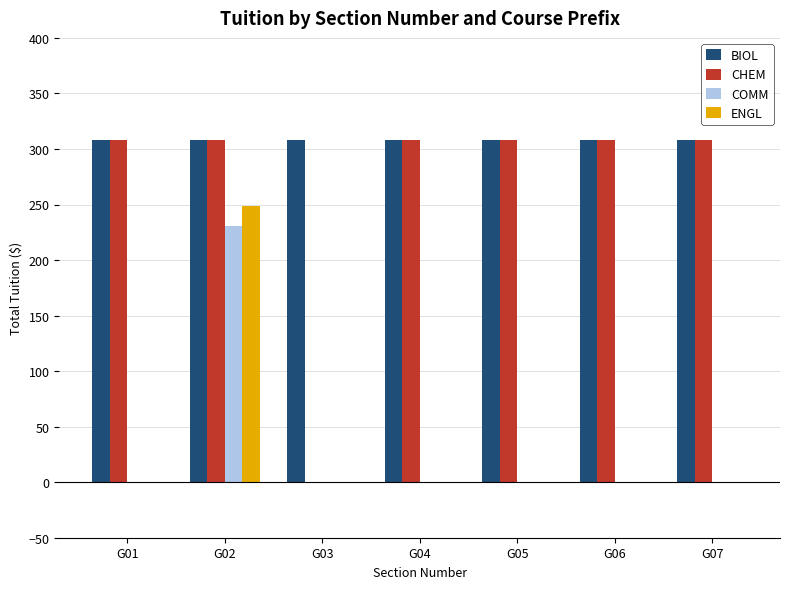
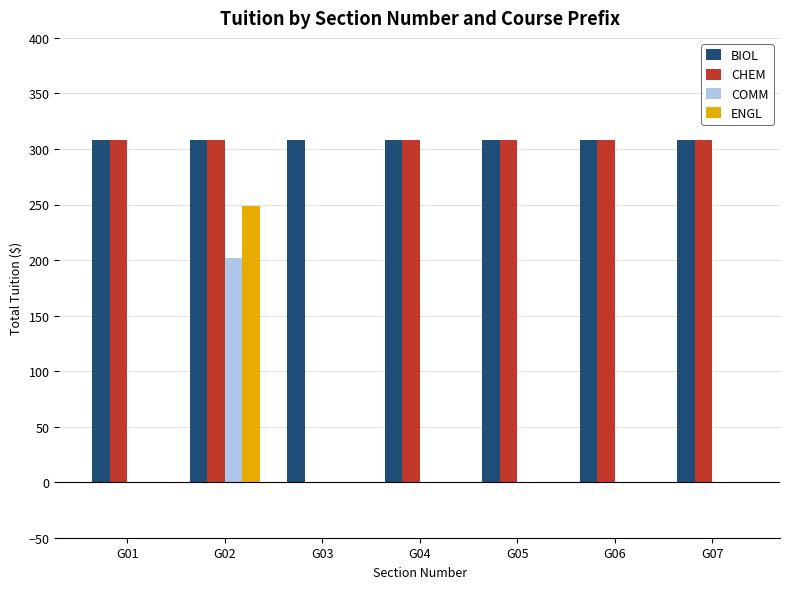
COMM, G02: 231 -> 202
